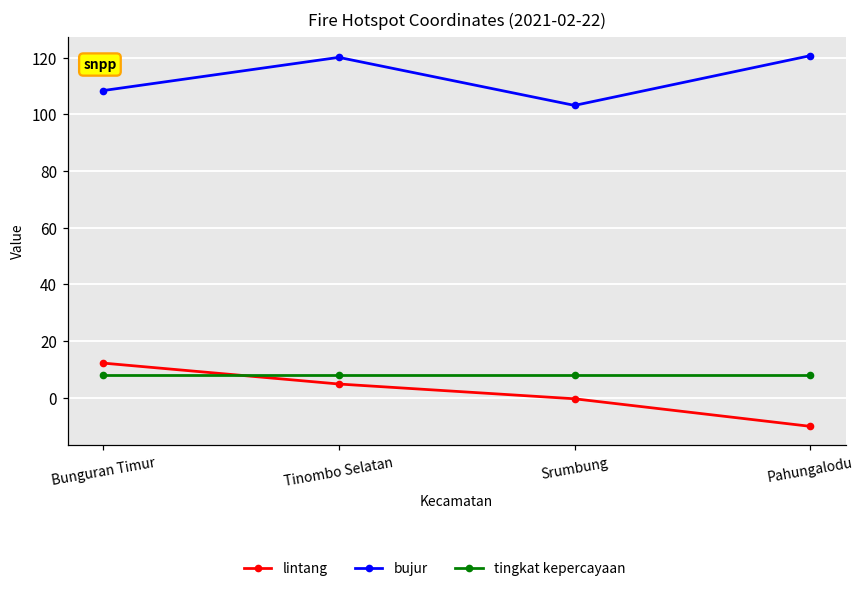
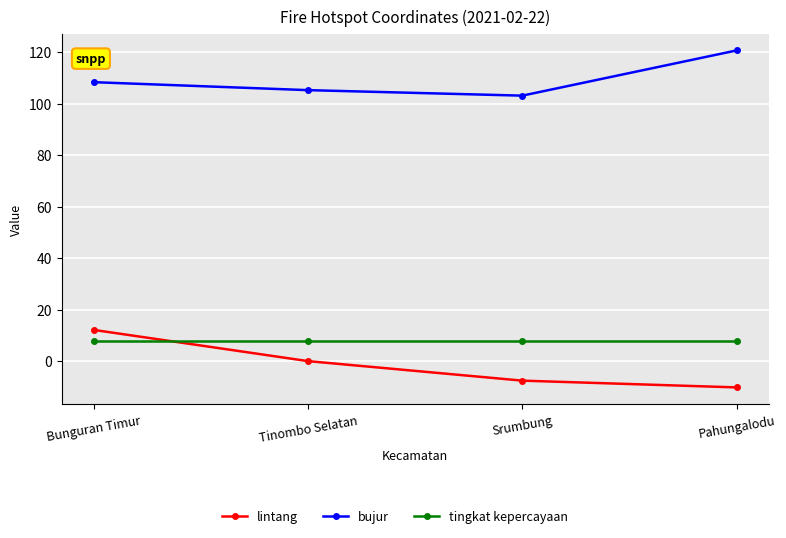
lintang, Tinombo Selatan: 5 -> 0
bujur, Tinombo Selatan: 120 -> 105
lintang, Srumbung: 0 -> -8
